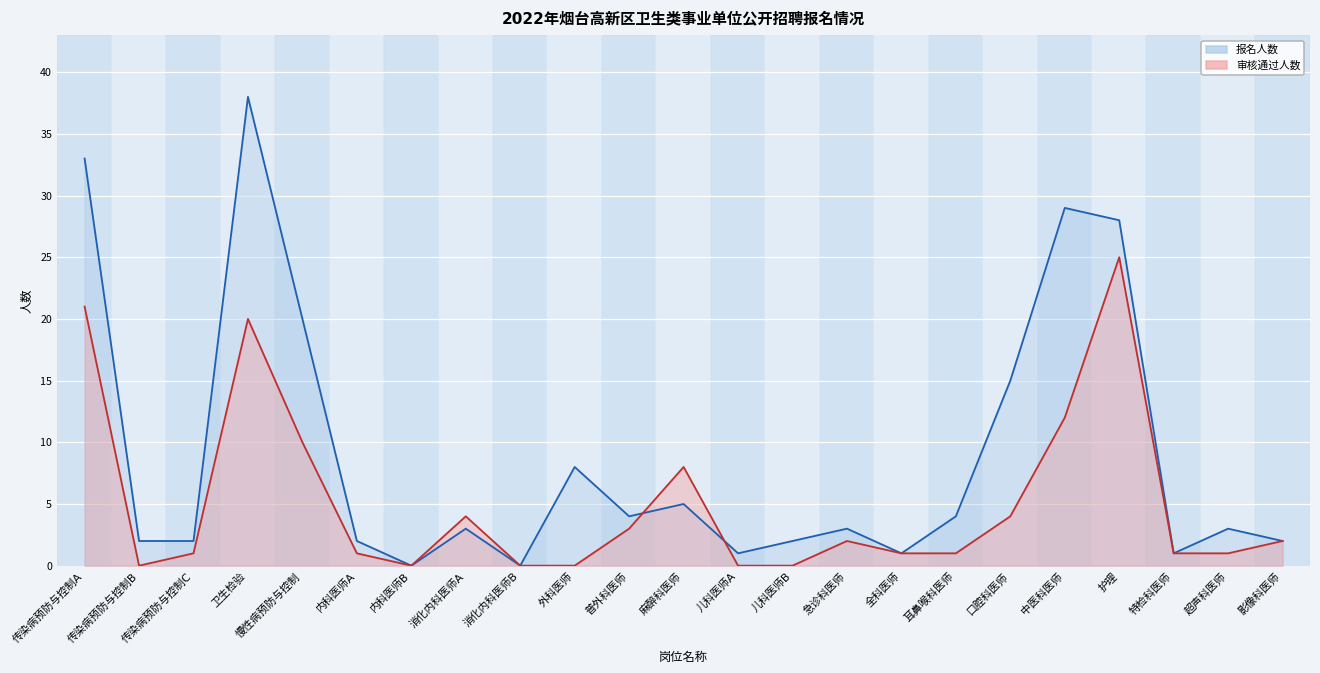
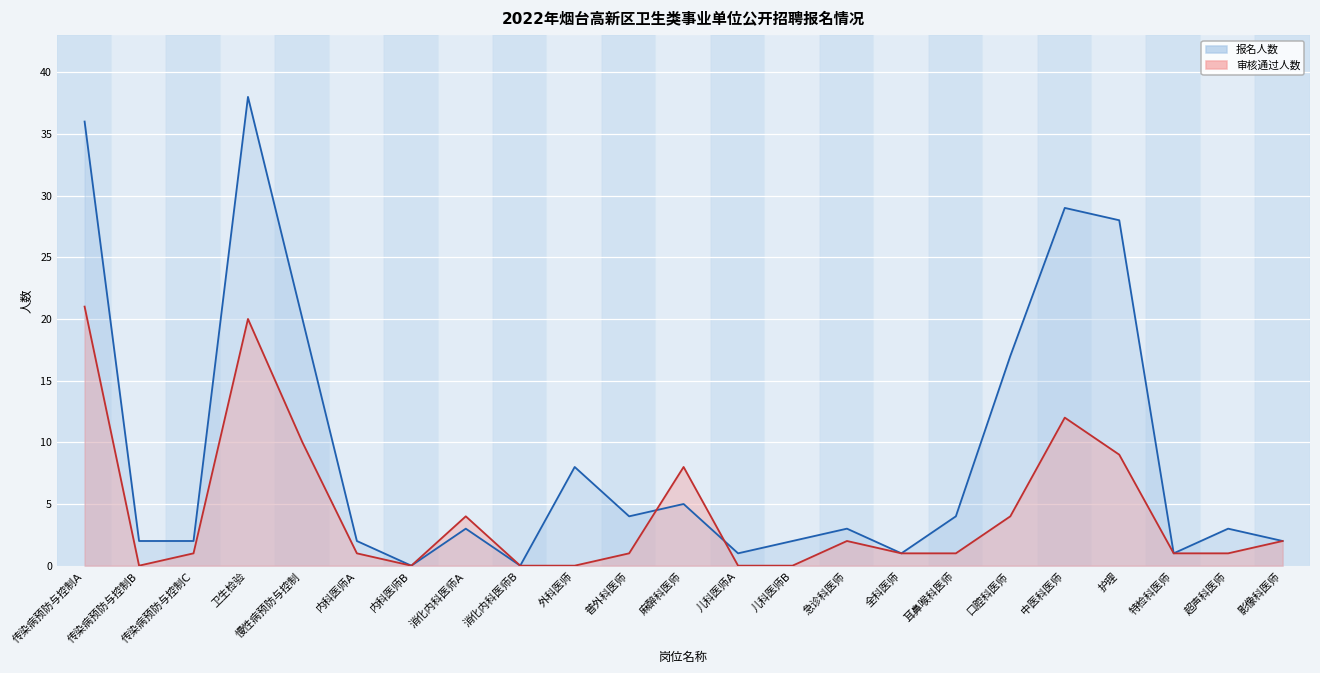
报名人数, 传染病预防与控制A: 33 -> 36
审核通过人数, 普外科医师: 3 -> 1
报名人数, 口腔科医师: 15 -> 17
审核通过人数, 护理: 25 -> 9
